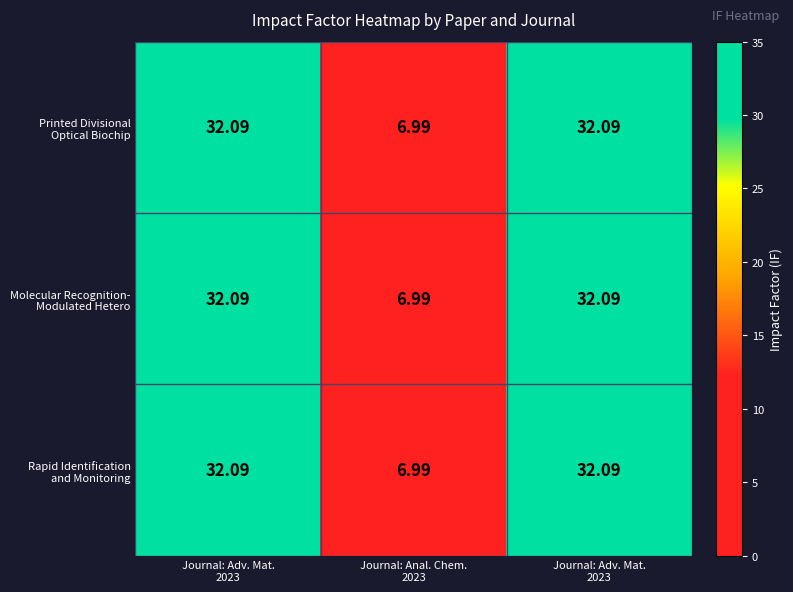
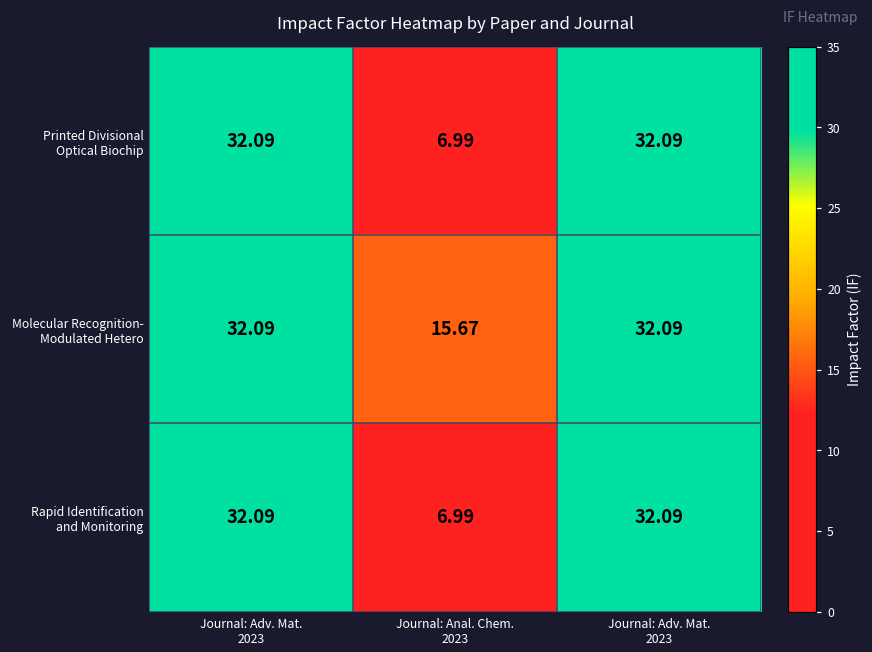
Molecular Recognition- Modulated Hetero, Journal: Anal. Chem. 2023: 6.99 -> 15.67
